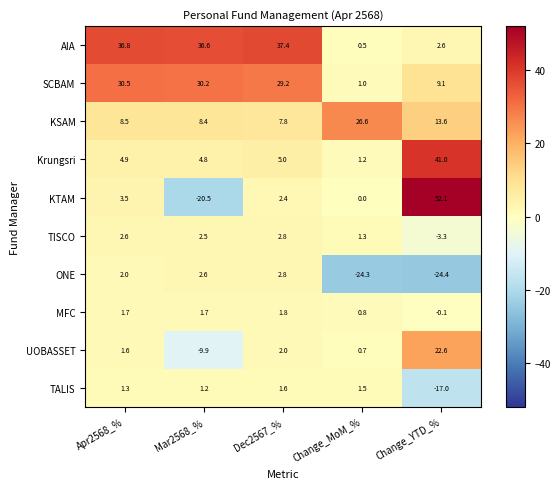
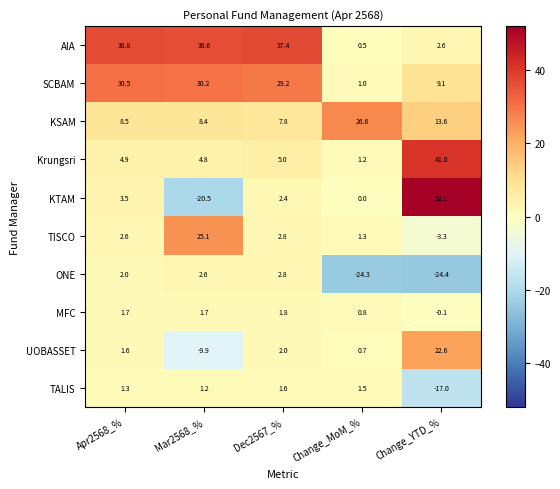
TISCO, Mar2568_%: 2.5 -> 25.1
